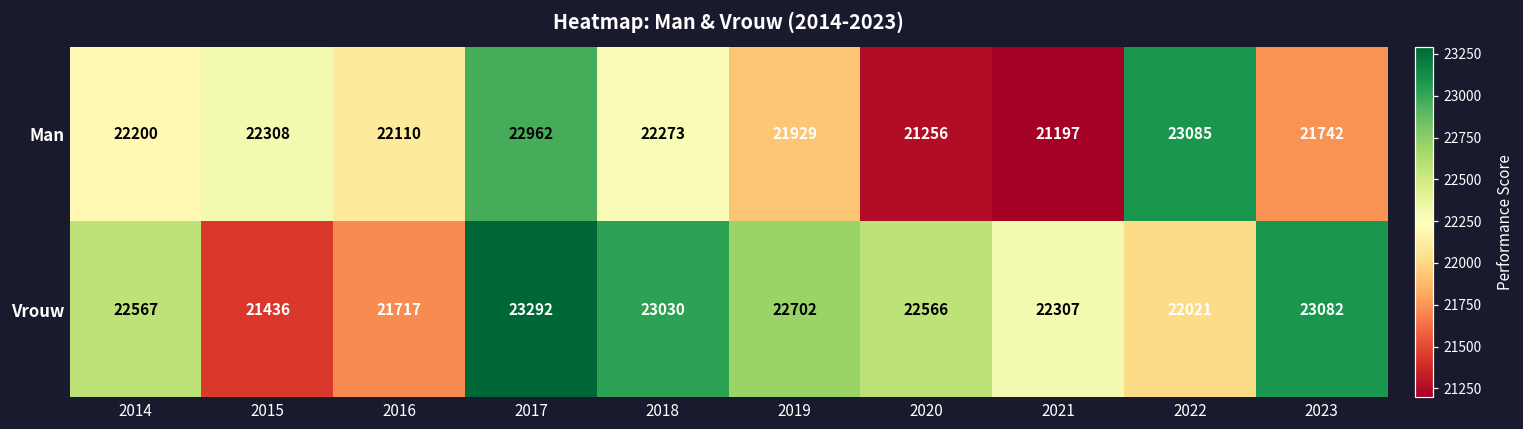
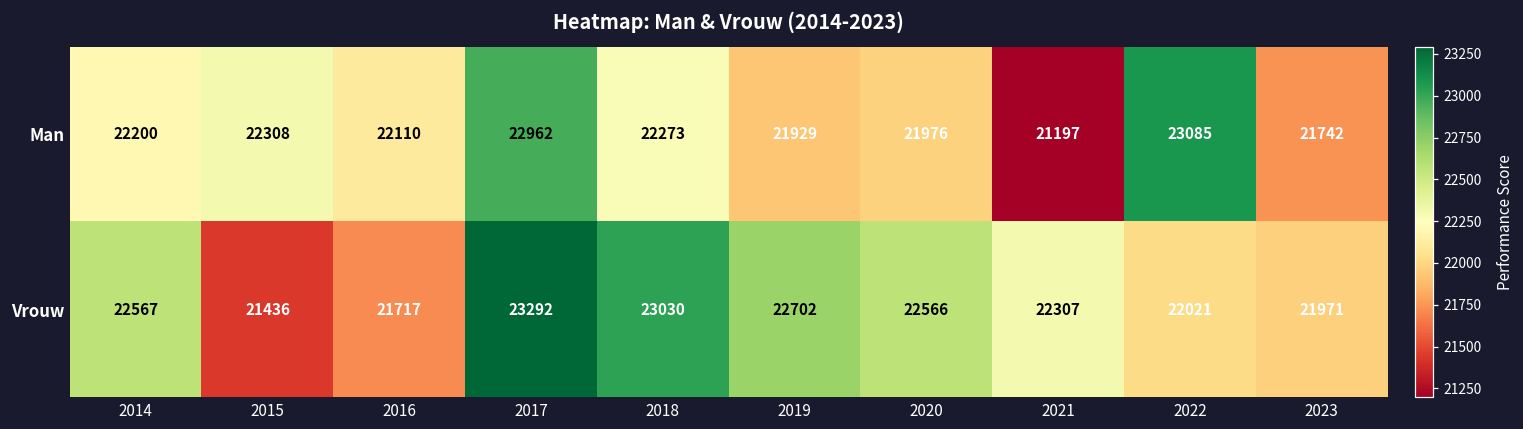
Man, 2020: 21256 -> 21976
Vrouw, 2023: 23082 -> 21971
